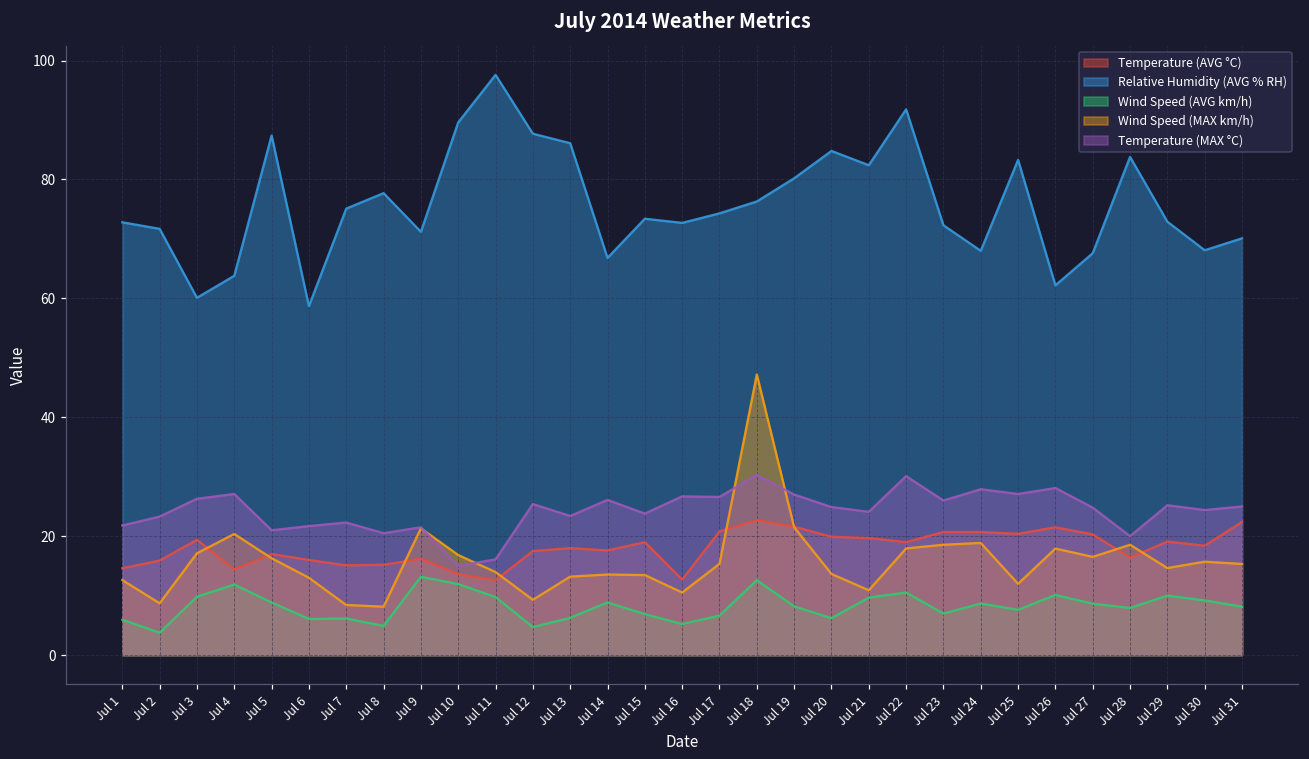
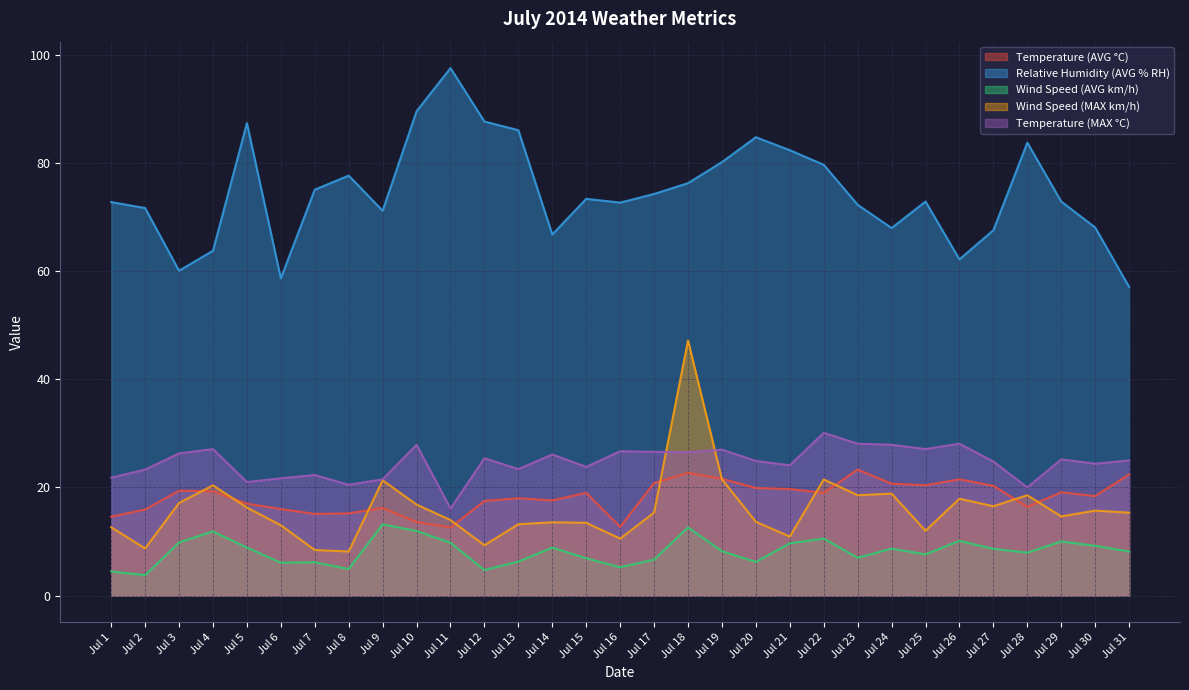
Wind Speed (AVG km/h), Jul 1: 6 -> 4
Temperature (AVG °C), Jul 4: 14 -> 19
Temperature (MAX °C), Jul 10: 15 -> 28
Temperature (MAX °C), Jul 18: 30 -> 27
Relative Humidity (AVG % RH), Jul 22: 92 -> 80
Wind Speed (MAX km/h), Jul 22: 18 -> 21
Temperature (AVG °C), Jul 23: 21 -> 23
Temperature (MAX °C), Jul 23: 26 -> 28
Relative Humidity (AVG % RH), Jul 25: 83 -> 73
Relative Humidity (AVG % RH), Jul 31: 70 -> 57
